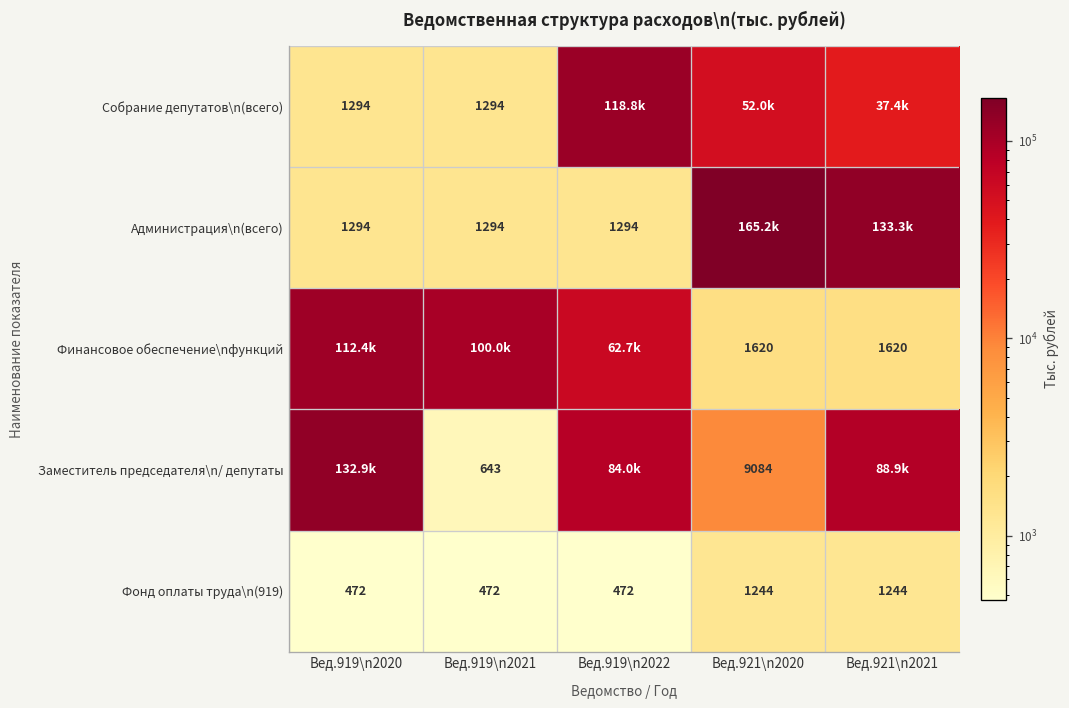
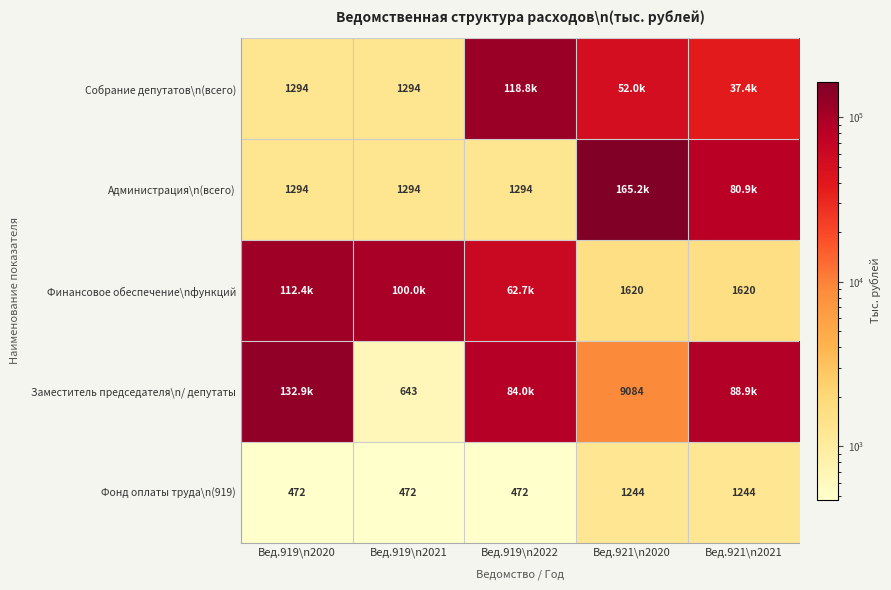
Администрация\n(всего), Вед.921\n2021: 133.3k -> 80.9k
